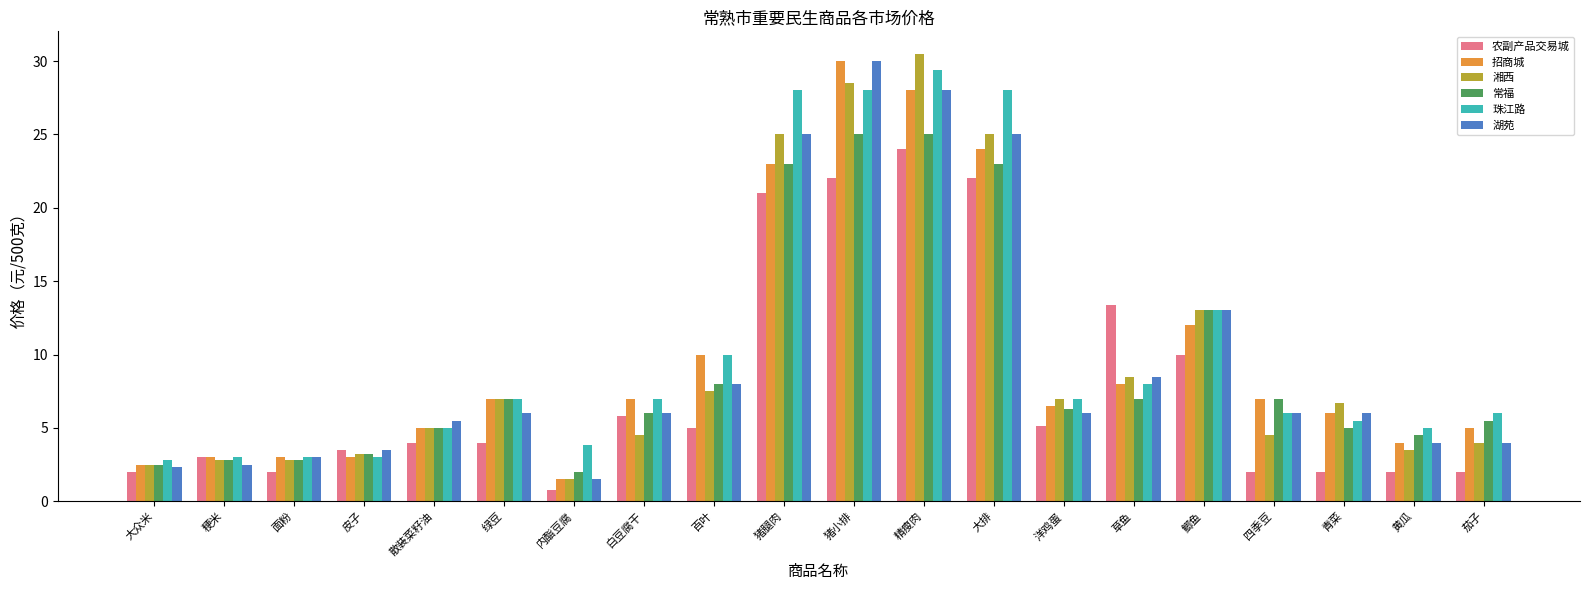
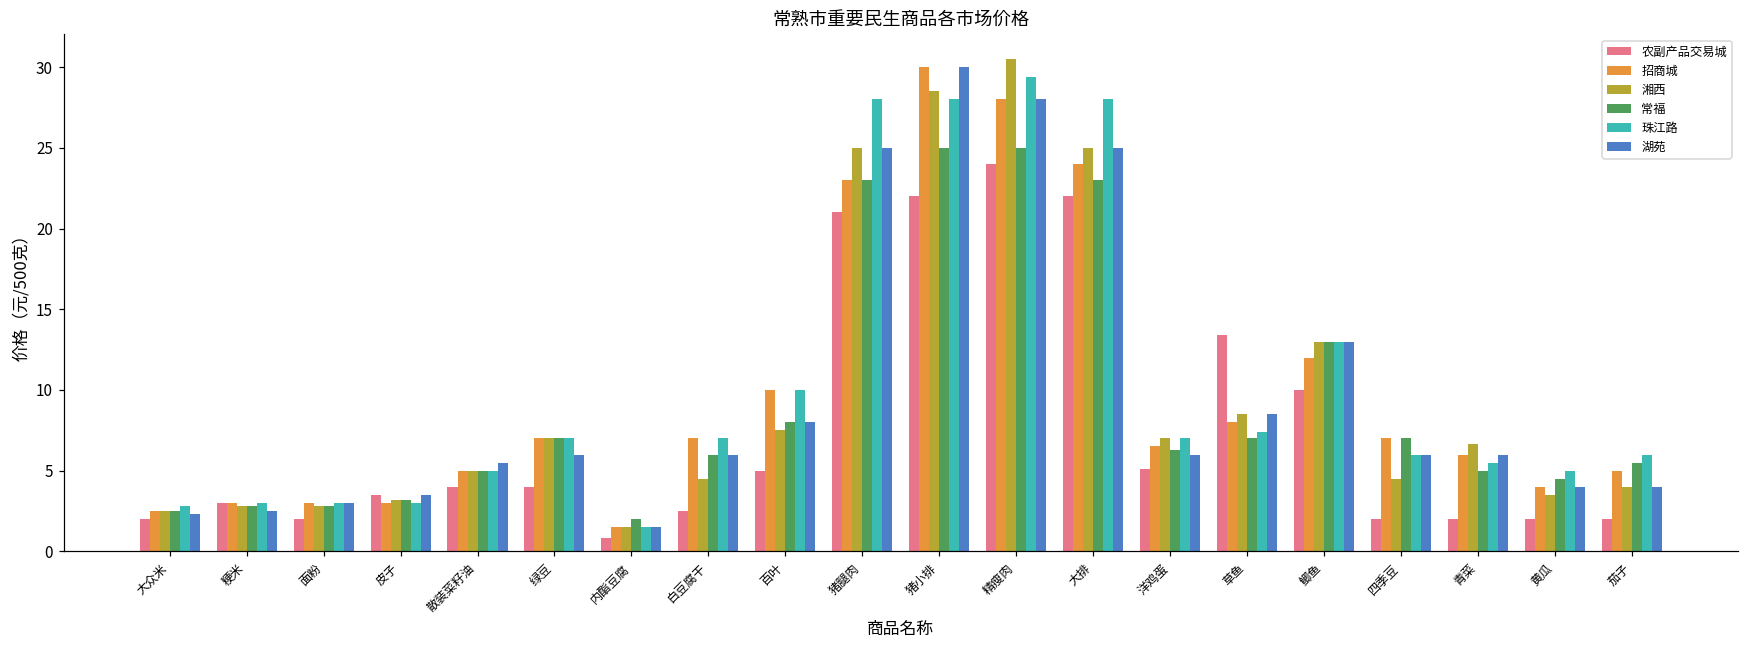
珠江路, 内酯豆腐: 3.8 -> 1.5
农副产品交易城, 白豆腐干: 5.8 -> 2.5
珠江路, 草鱼: 8.0 -> 7.4
